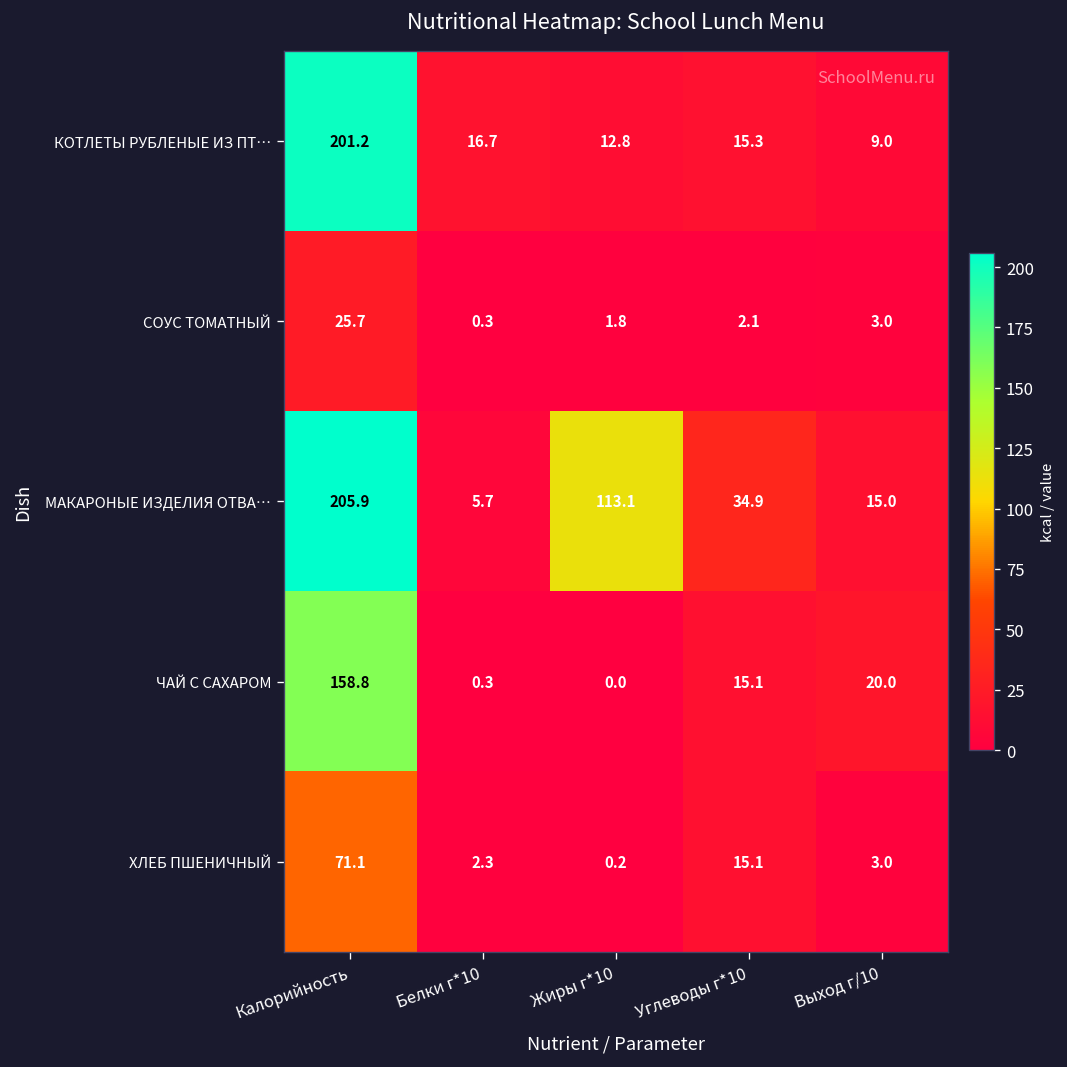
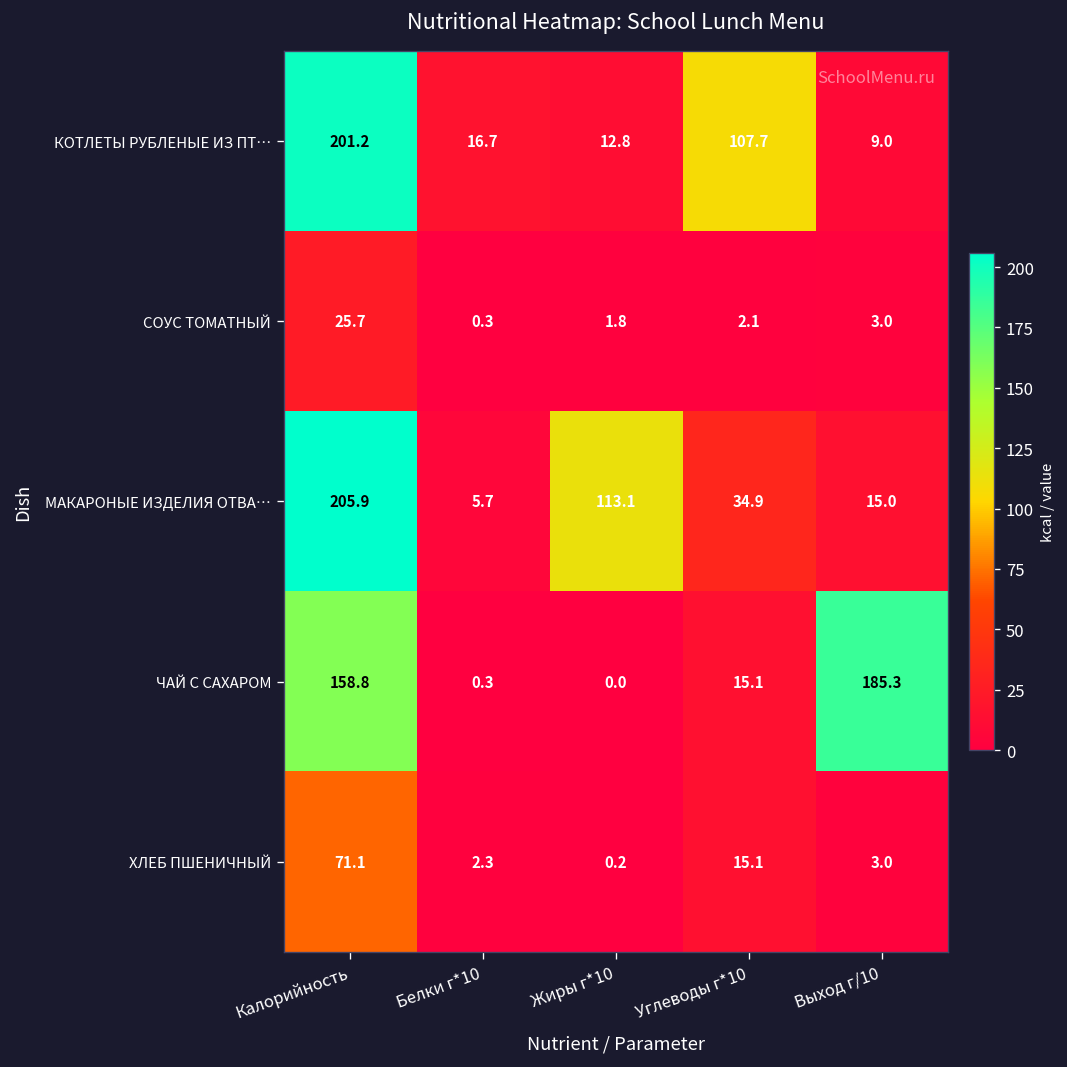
КОТЛЕТЫ РУБЛЕНЫЕ ИЗ ПТ…, Углеводы г*10: 15.3 -> 107.7
ЧАЙ С САХАРОМ, Выход г/10: 20.0 -> 185.3
